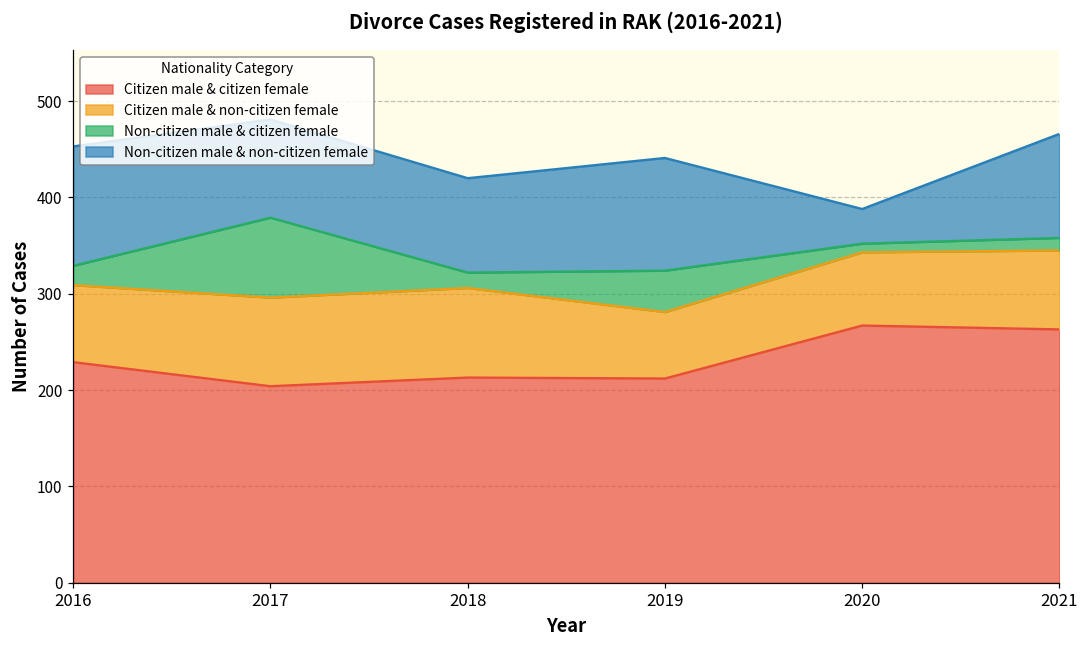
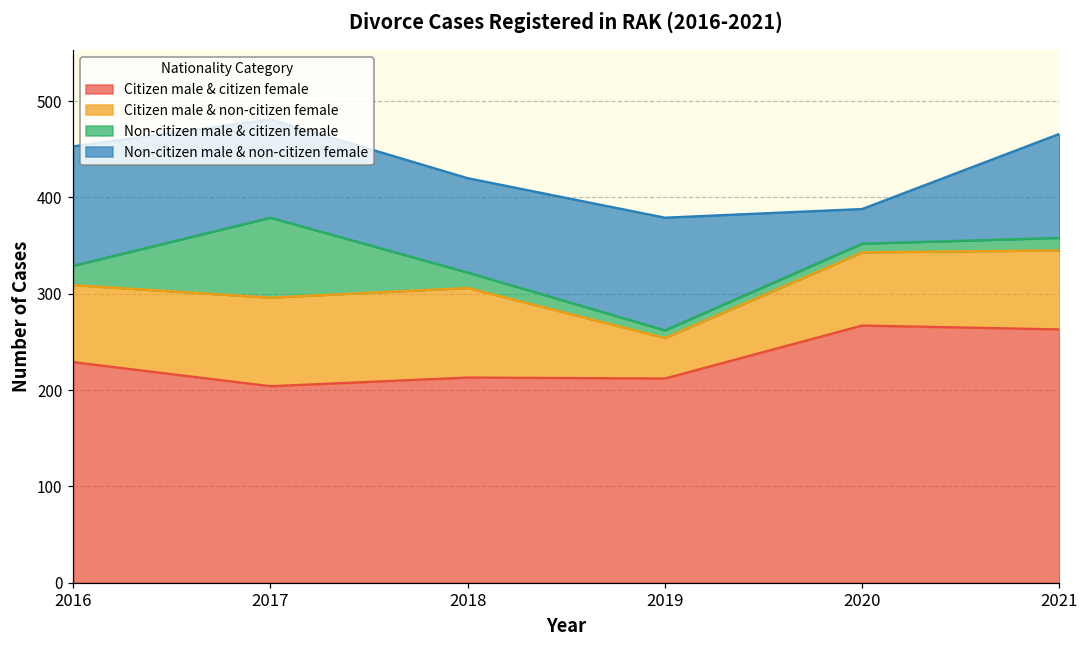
Citizen male & non-citizen female, 2019: 70 -> 40
Non-citizen male & citizen female, 2019: 40 -> 10
